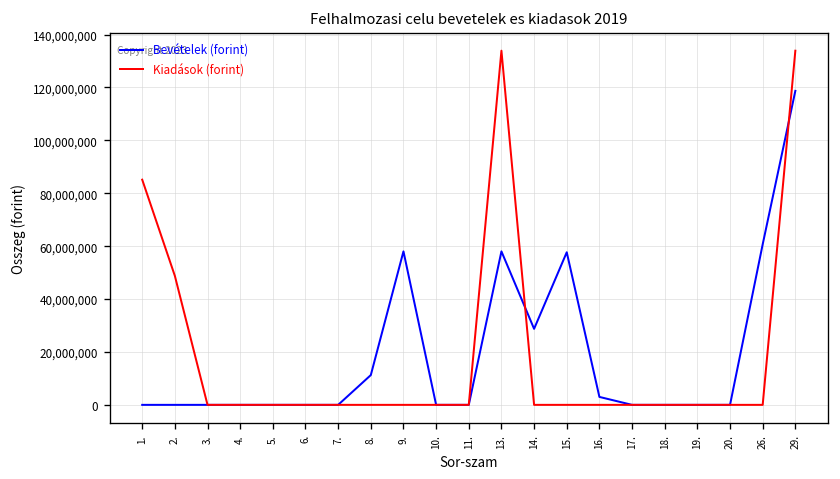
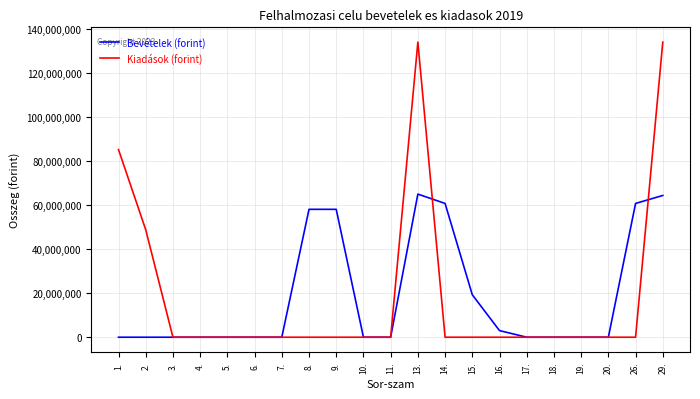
Bevételek (forint), 8.: 11,000,000 -> 58,000,000
Bevételek (forint), 13.: 58,000,000 -> 65,000,000
Bevételek (forint), 14.: 29,000,000 -> 61,000,000
Bevételek (forint), 15.: 58,000,000 -> 19,000,000
Bevételek (forint), 29.: 119,000,000 -> 64,000,000
